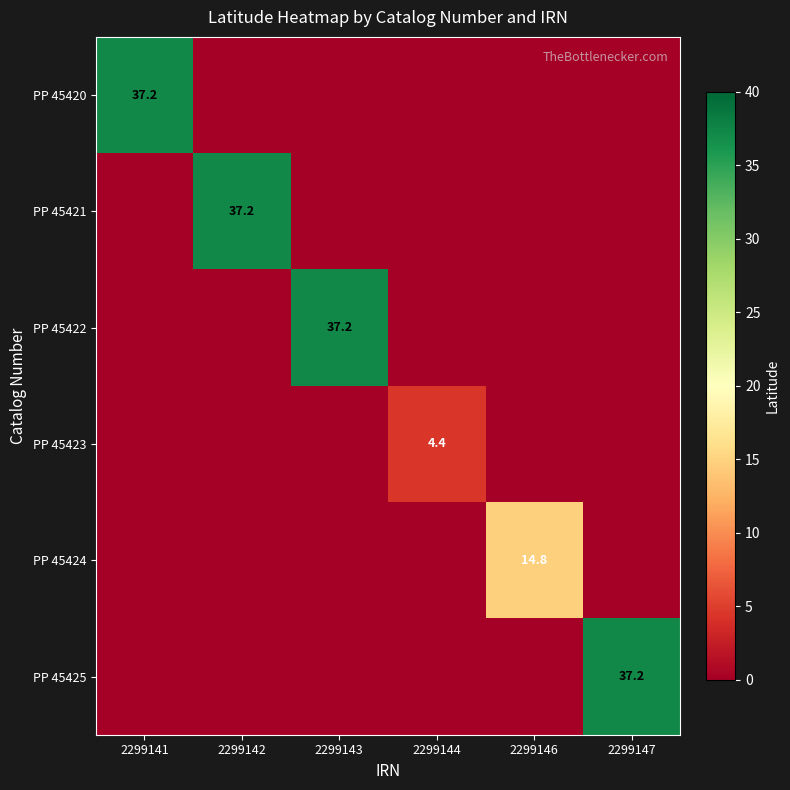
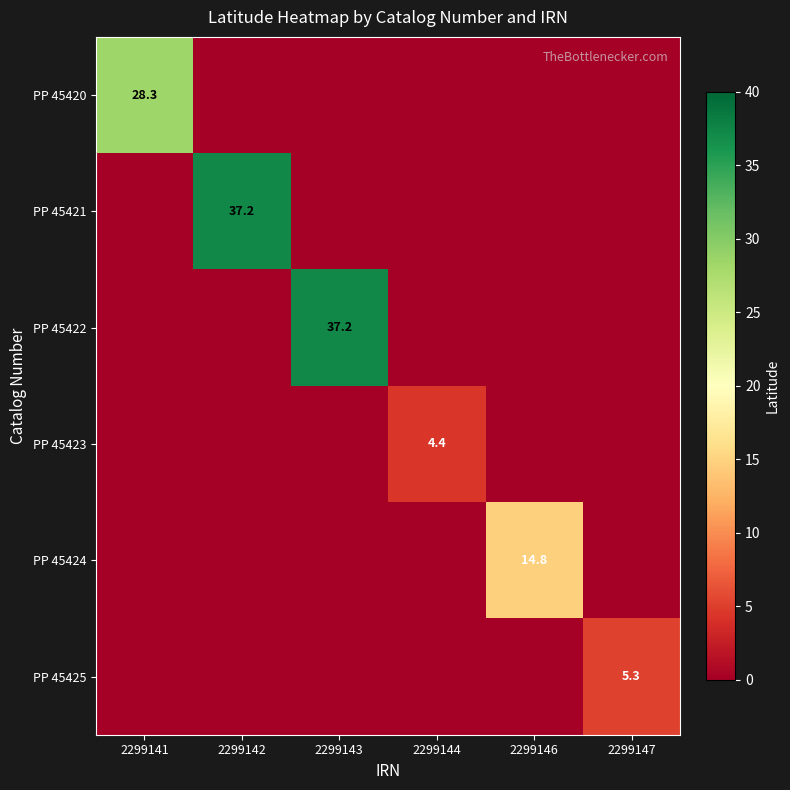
PP 45420, 2299141: 37.2 -> 28.3
PP 45425, 2299147: 37.2 -> 5.3
